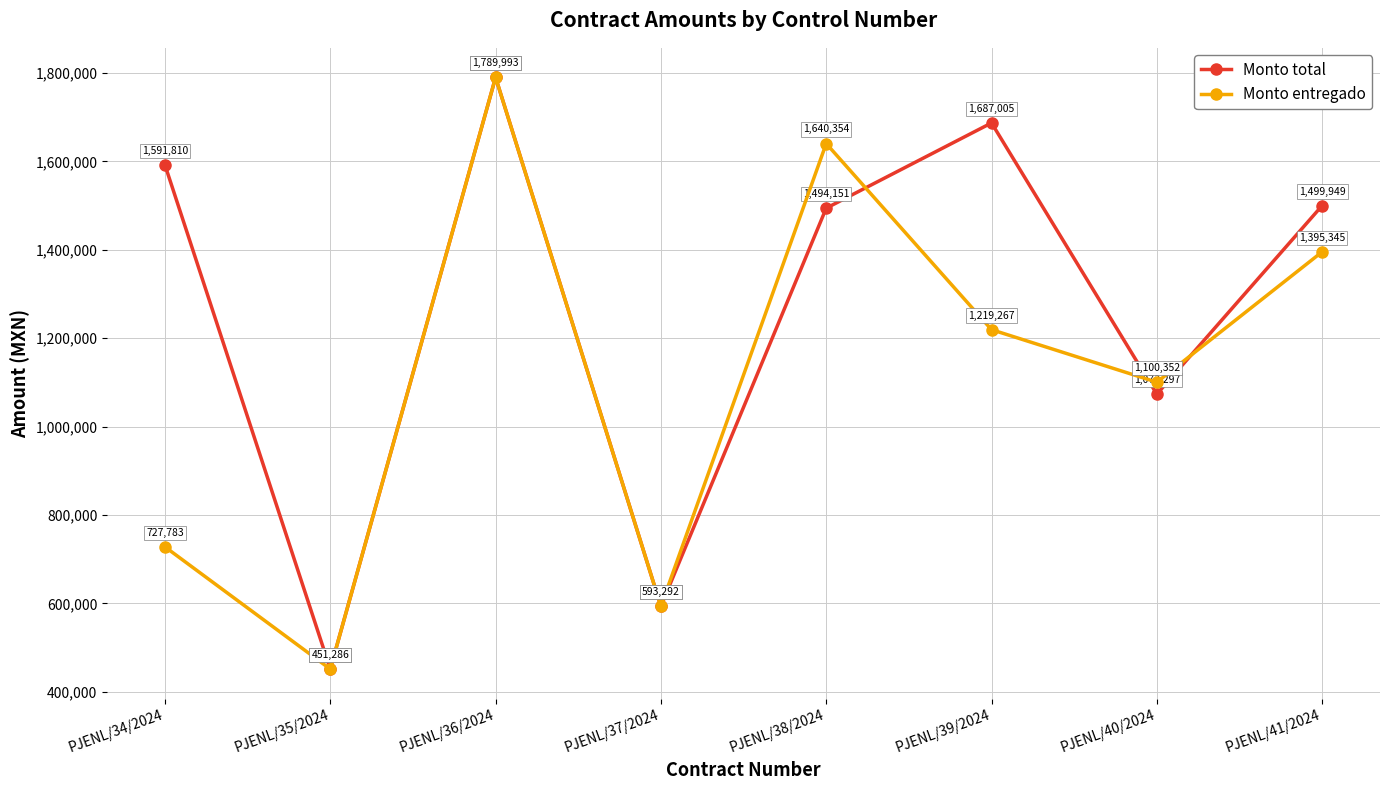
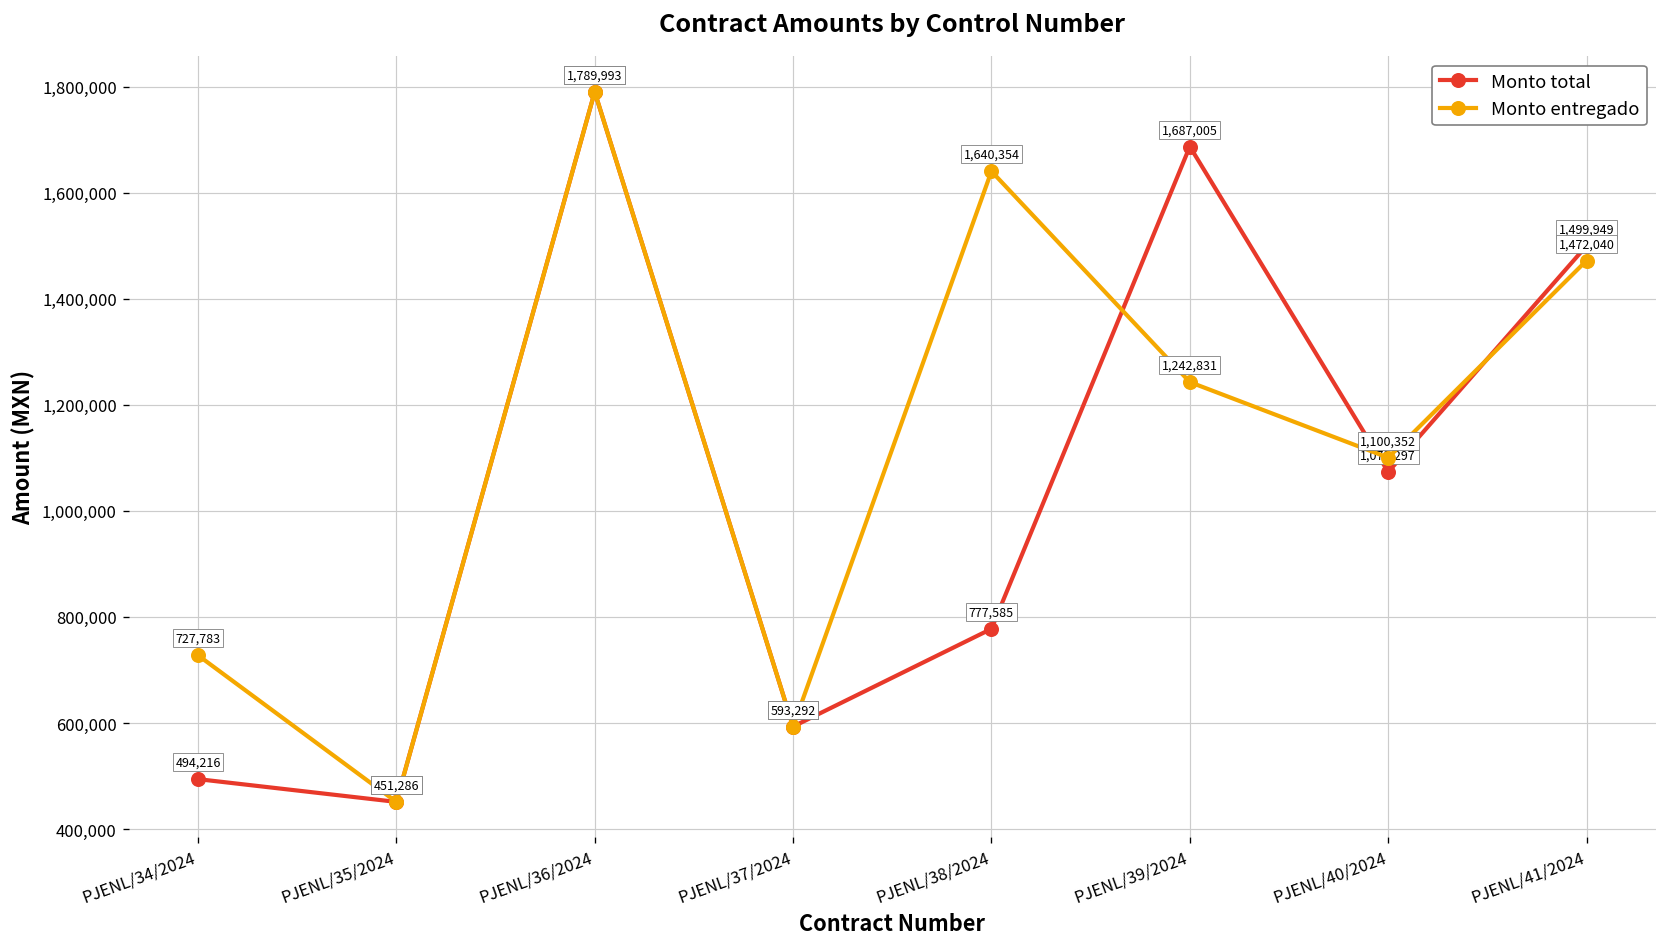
Monto total, PJENL/34/2024: 1,591,810 -> 494,216
Monto total, PJENL/38/2024: 1,494,151 -> 777,585
Monto entregado, PJENL/39/2024: 1,219,267 -> 1,242,831
Monto entregado, PJENL/41/2024: 1,395,345 -> 1,472,040
